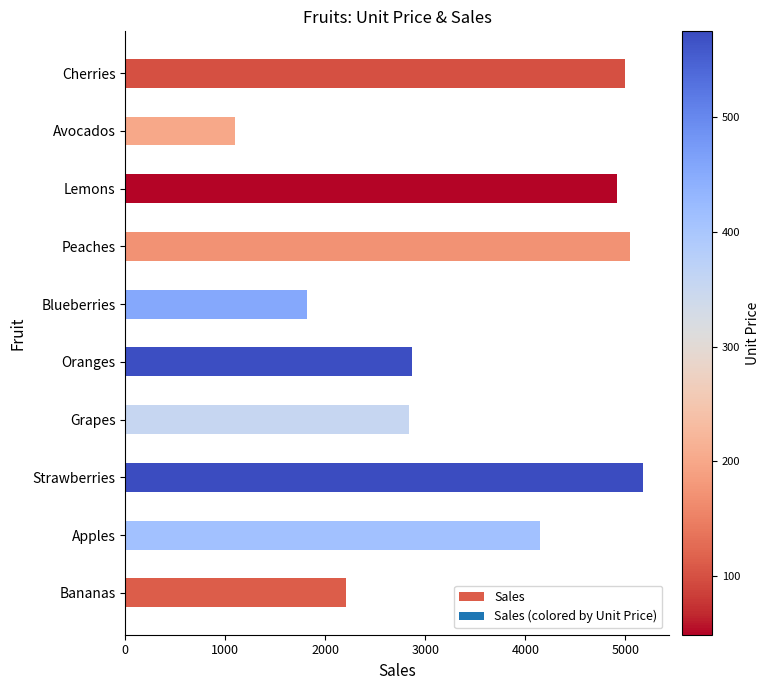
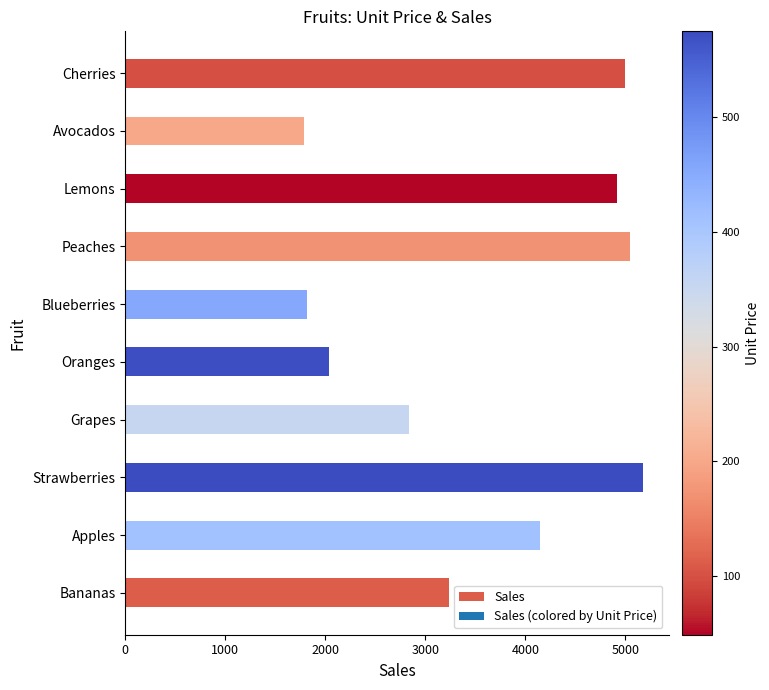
Avocados: 1100 -> 1790
Oranges: 2860 -> 2040
Bananas: 2210 -> 3240
